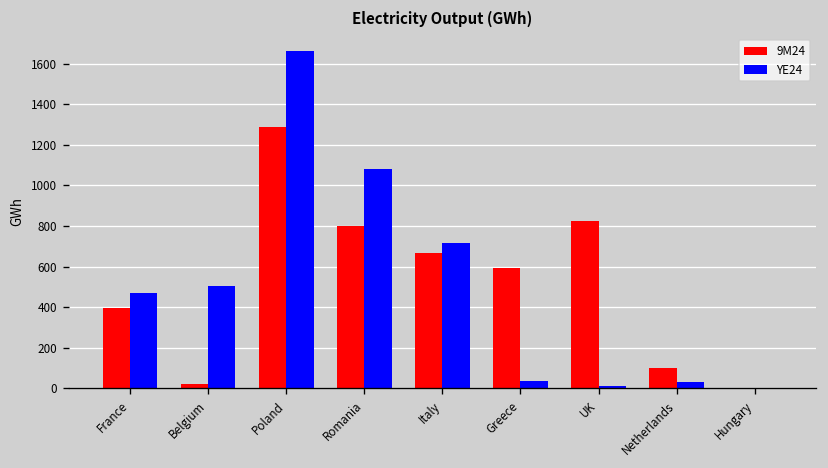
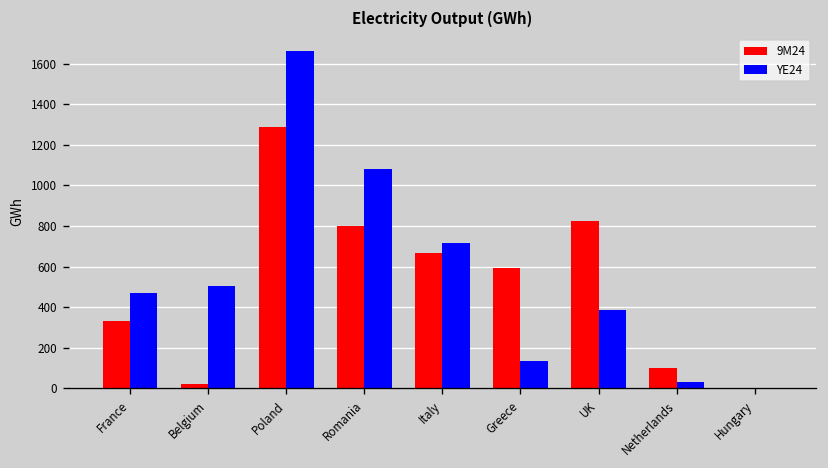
9M24, France: 400 -> 330
YE24, Greece: 30 -> 140
YE24, UK: 10 -> 390
